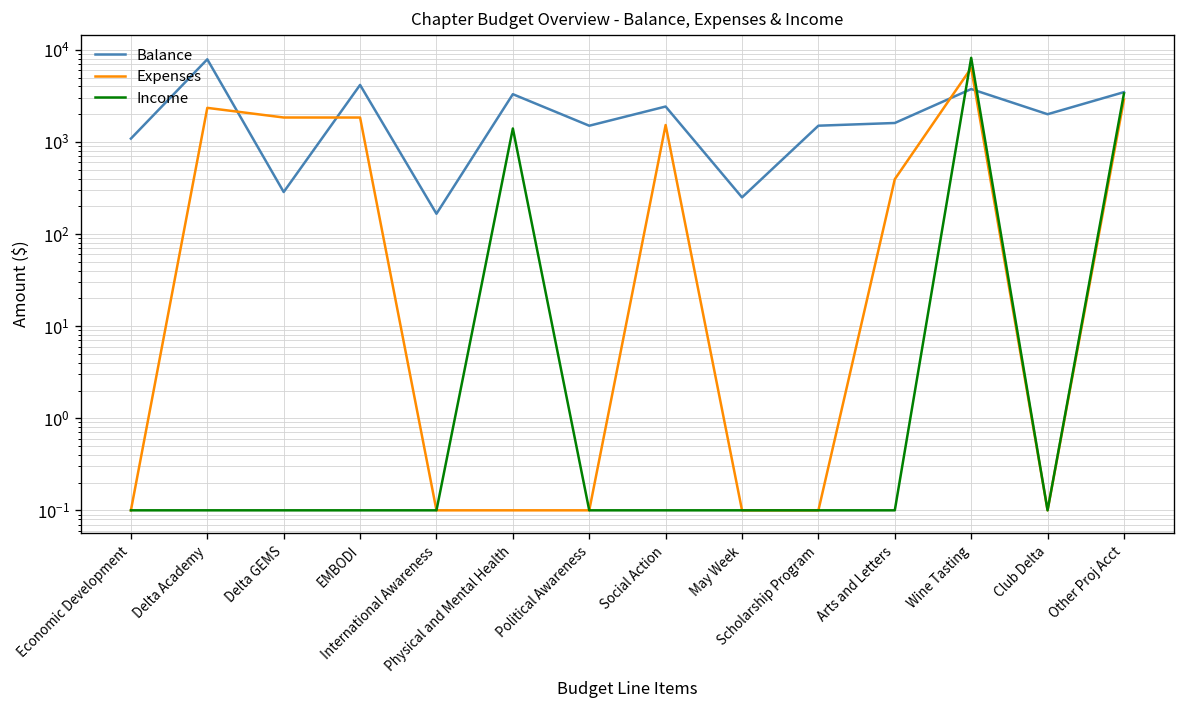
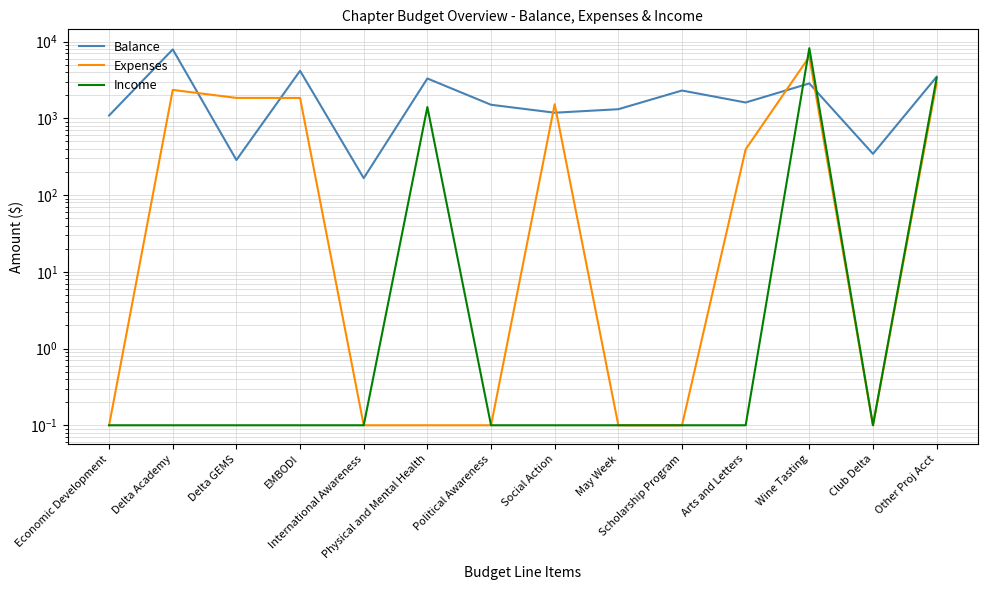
Balance, Social Action: 2400 -> 1200
Balance, May Week: 250 -> 1300
Balance, Scholarship Program: 1500 -> 2300
Balance, Wine Tasting: 4000 -> 2800
Balance, Club Delta: 2000 -> 300
